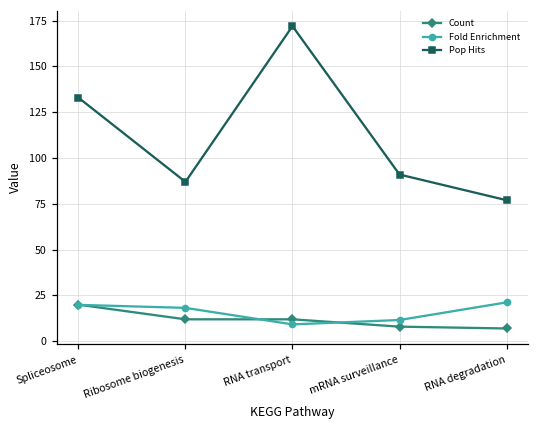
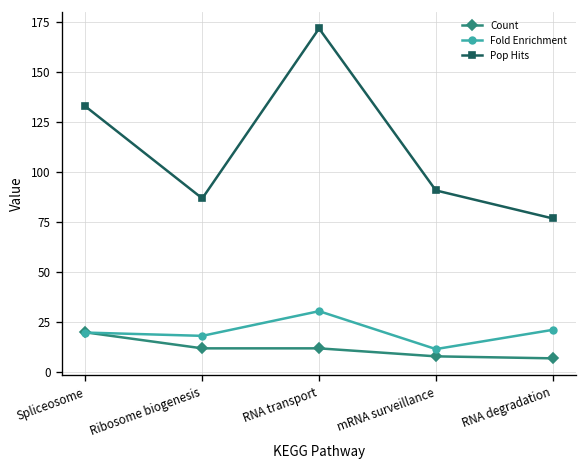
Fold Enrichment, RNA transport: 9 -> 31
